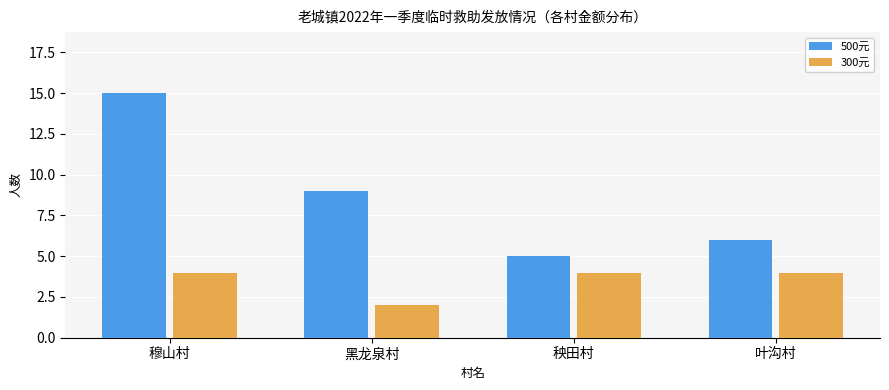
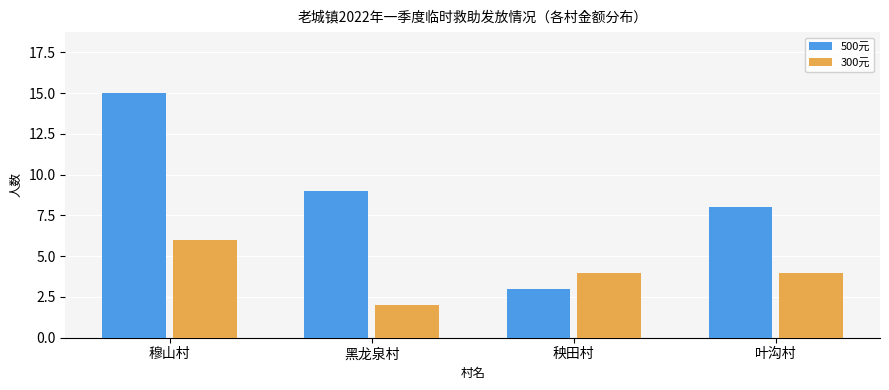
300元, 穆山村: 4 -> 6
500元, 秧田村: 5 -> 3
500元, 叶沟村: 6 -> 8
